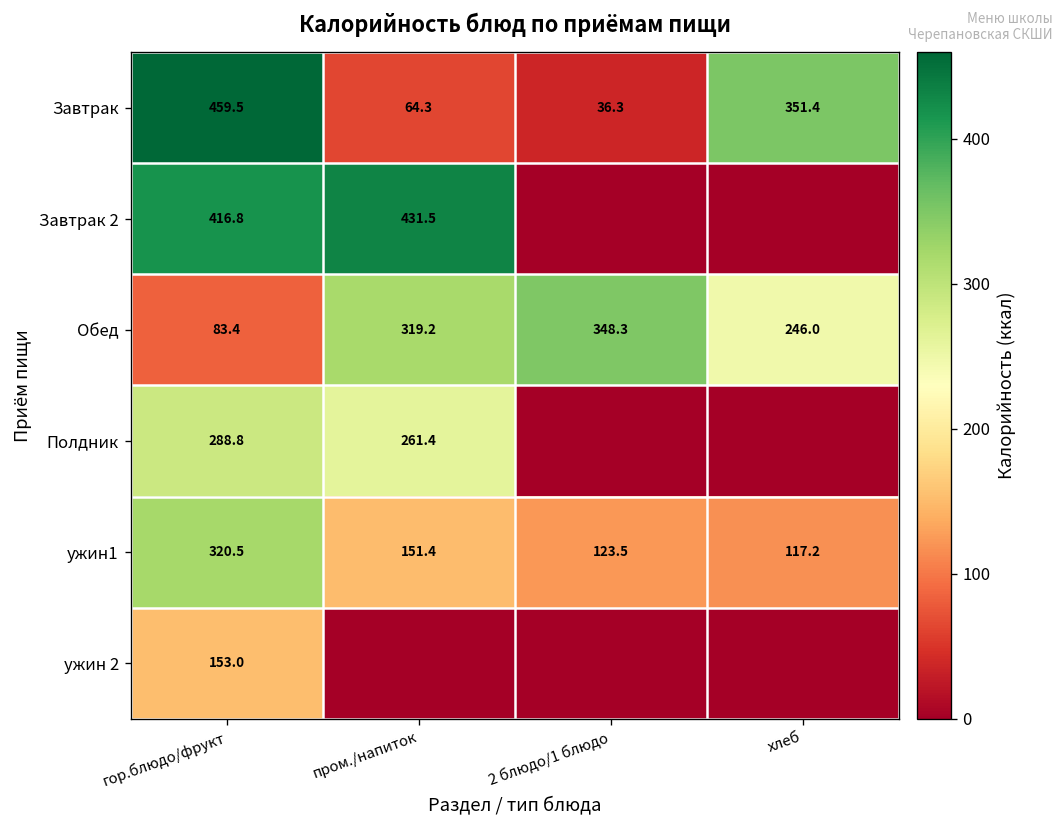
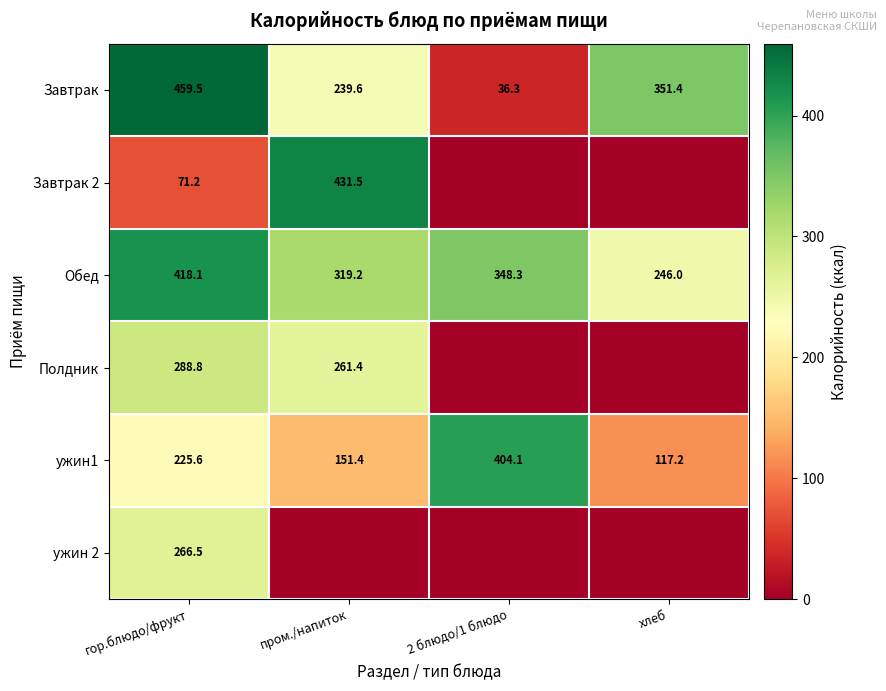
Завтрак, пром./напиток: 64.3 -> 239.6
Завтрак 2, гор.блюдо/фрукт: 416.8 -> 71.2
Обед, гор.блюдо/фрукт: 83.4 -> 418.1
ужин1, гор.блюдо/фрукт: 320.5 -> 225.6
ужин1, 2 блюдо/1 блюдо: 123.5 -> 404.1
ужин 2, гор.блюдо/фрукт: 153.0 -> 266.5
